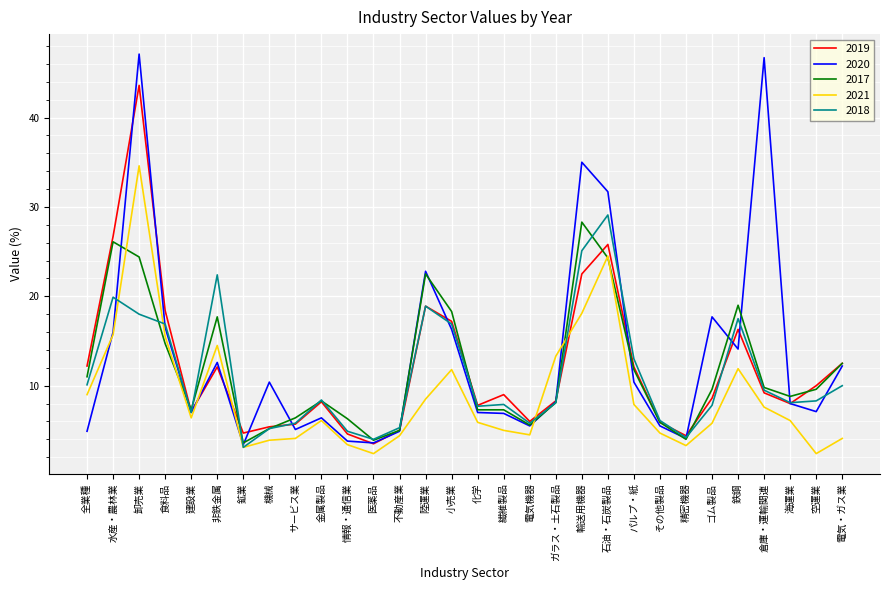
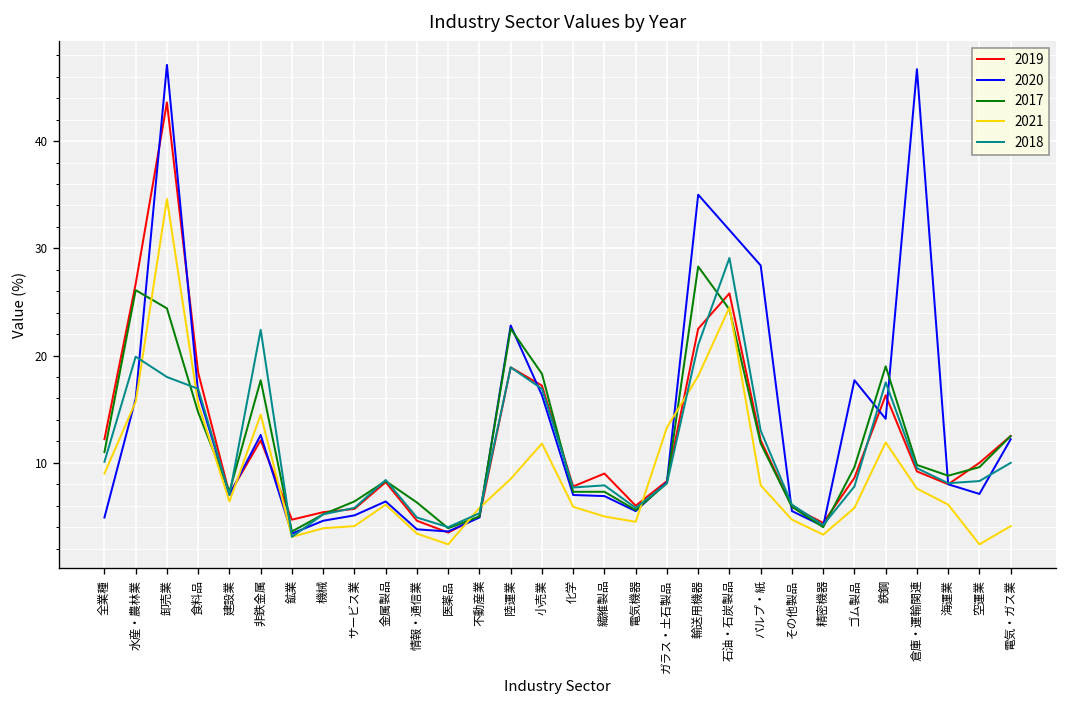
2020, 機械: 10 -> 5
2021, 不動産業: 4 -> 6
2018, 輸送用機器: 25 -> 21
2020, パルプ・紙: 10 -> 28
